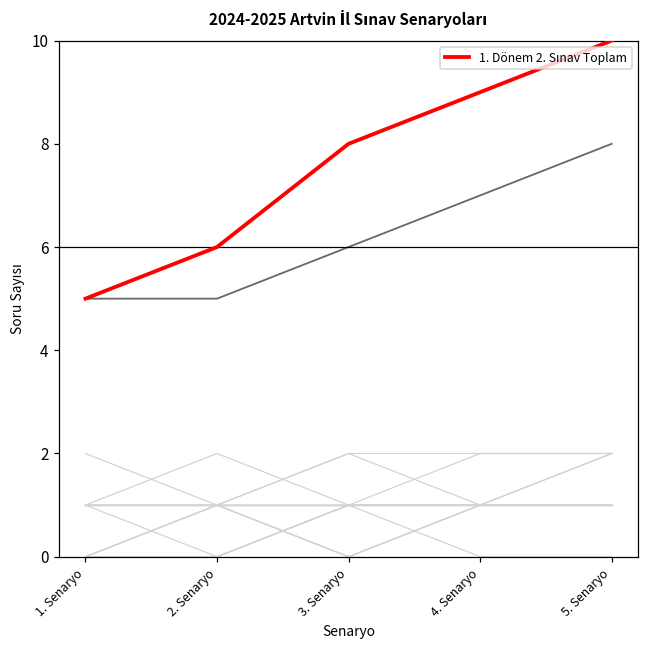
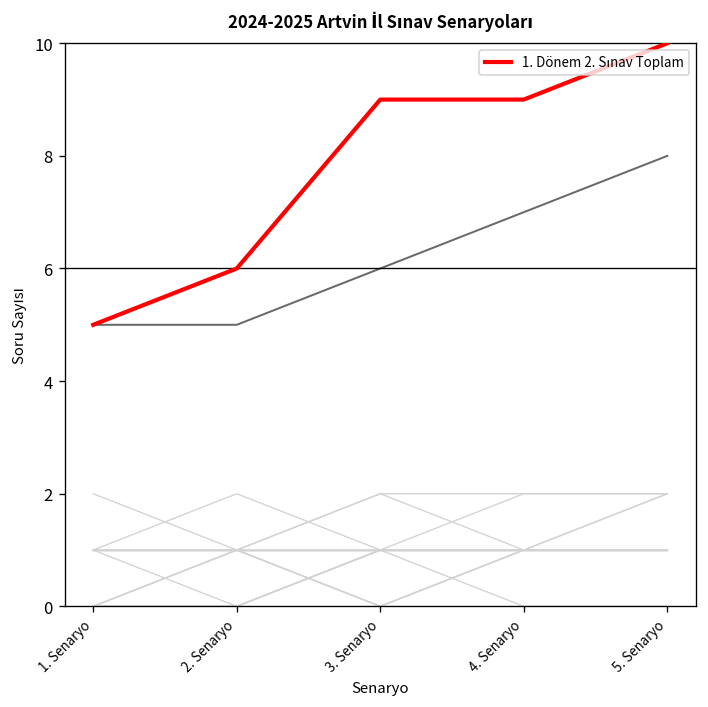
1. Dönem 2. Sınav Toplam, 3. Senaryo: 8 -> 9
